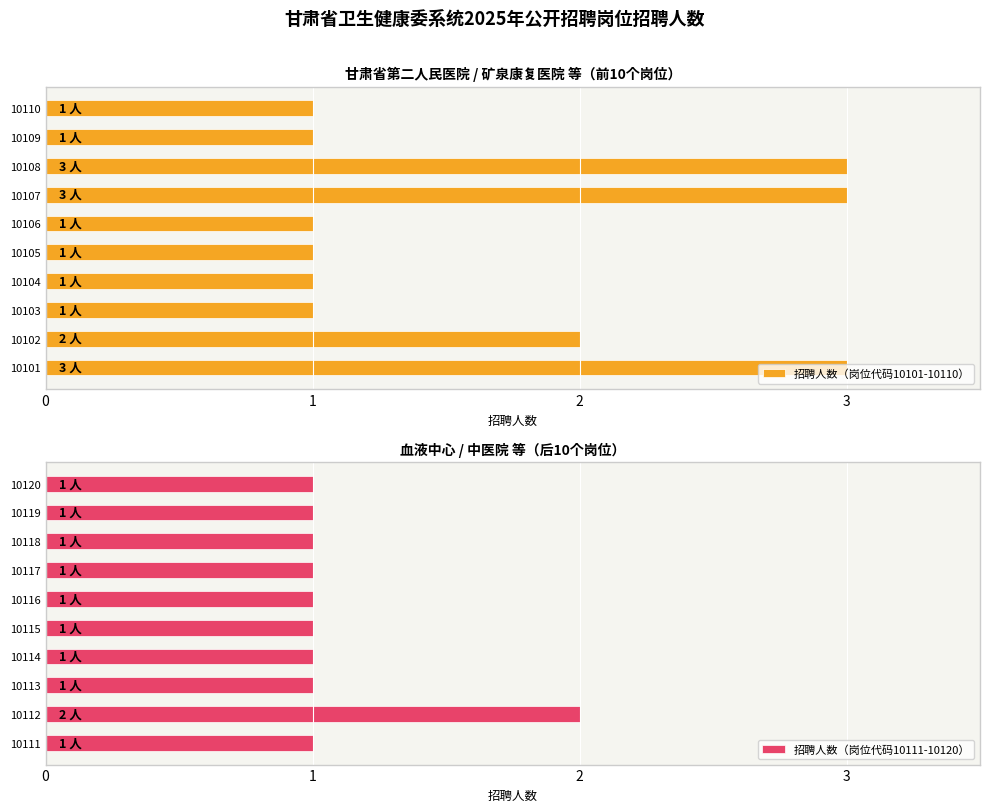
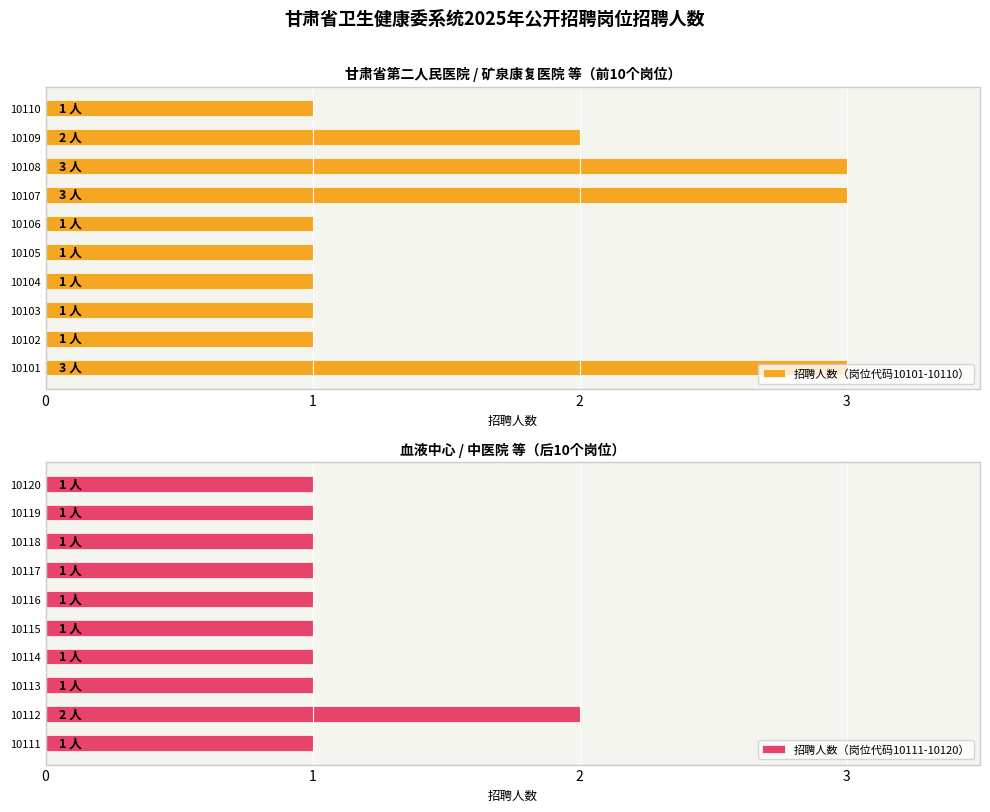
甘肃省第二人民医院 / 矿泉康复医院 等（前10个岗位）, 10109: 1 -> 2
甘肃省第二人民医院 / 矿泉康复医院 等（前10个岗位）, 10102: 2 -> 1
